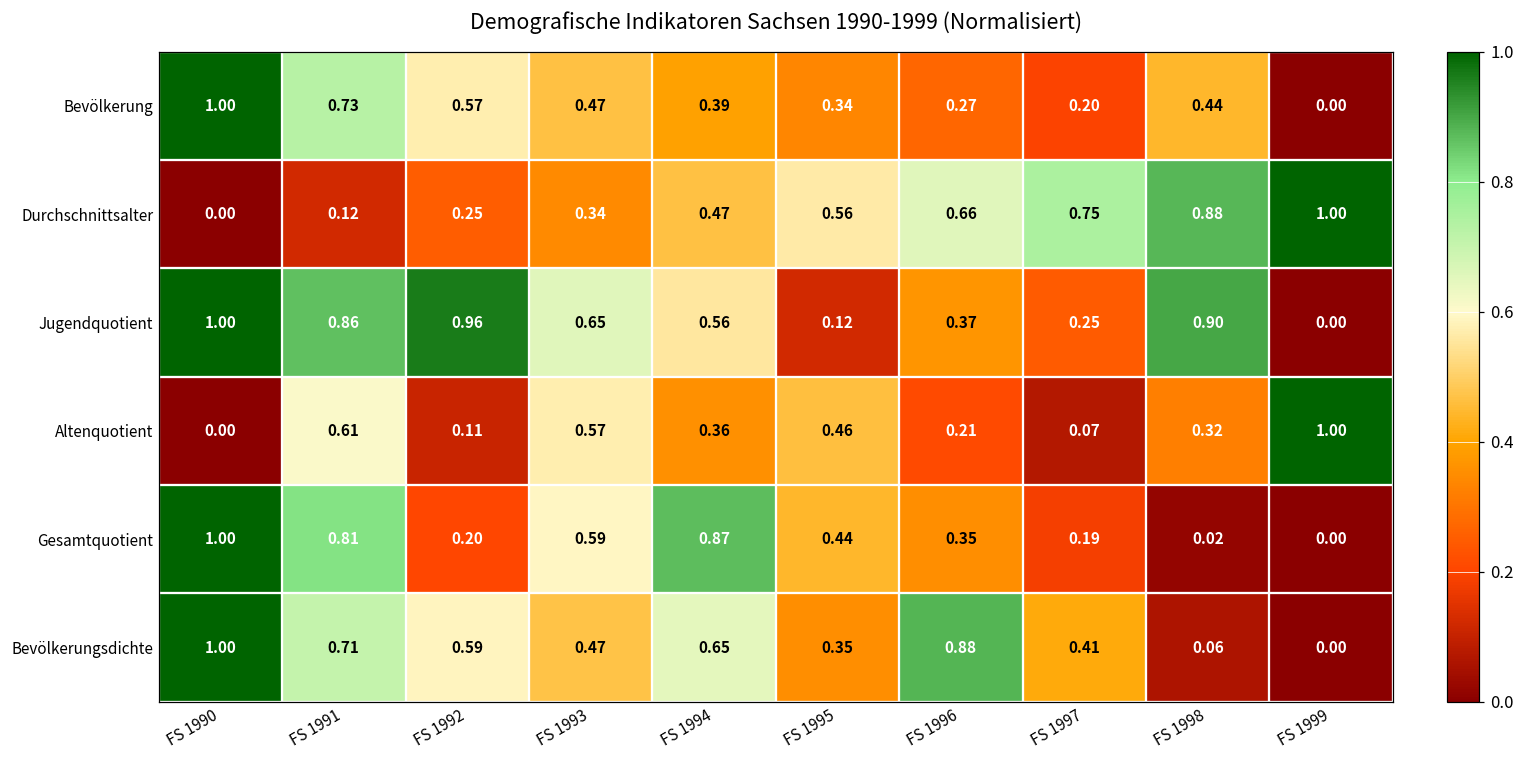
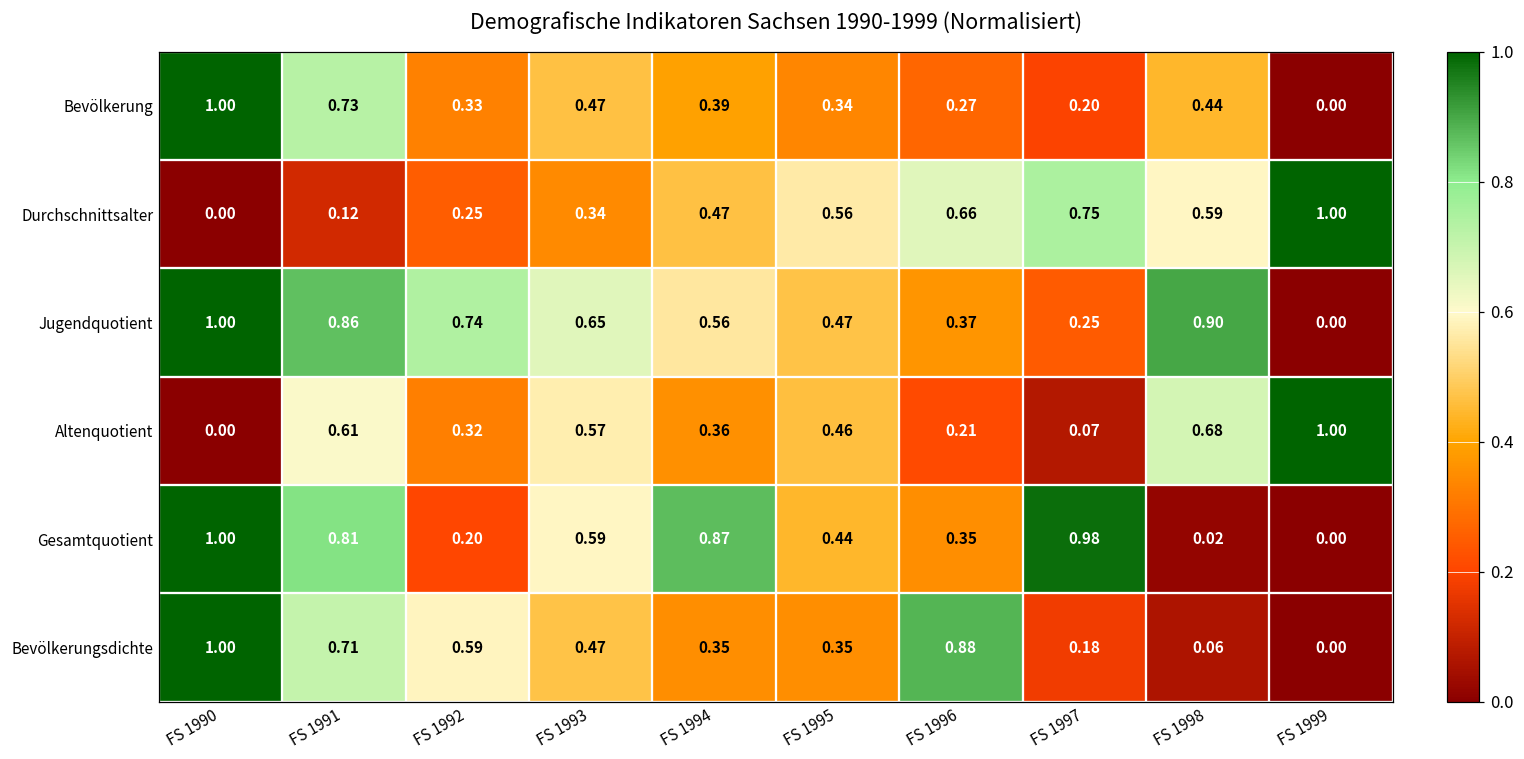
Bevölkerung, FS 1992: 0.57 -> 0.33
Durchschnittsalter, FS 1998: 0.88 -> 0.59
Jugendquotient, FS 1992: 0.96 -> 0.74
Jugendquotient, FS 1995: 0.12 -> 0.47
Altenquotient, FS 1992: 0.11 -> 0.32
Altenquotient, FS 1998: 0.32 -> 0.68
Gesamtquotient, FS 1997: 0.19 -> 0.98
Bevölkerungsdichte, FS 1994: 0.65 -> 0.35
Bevölkerungsdichte, FS 1997: 0.41 -> 0.18
